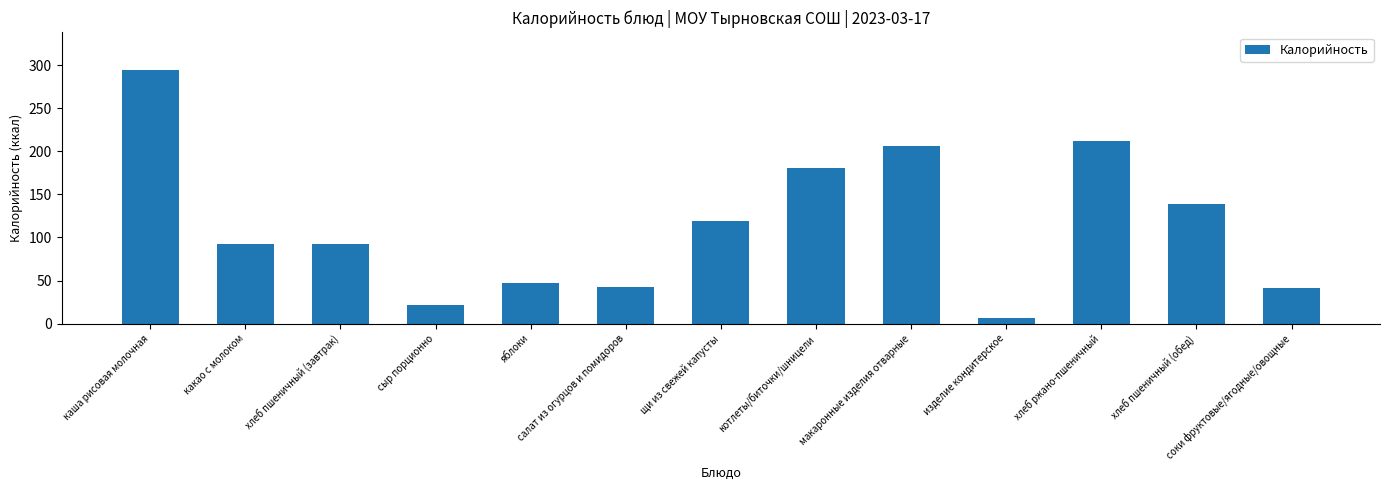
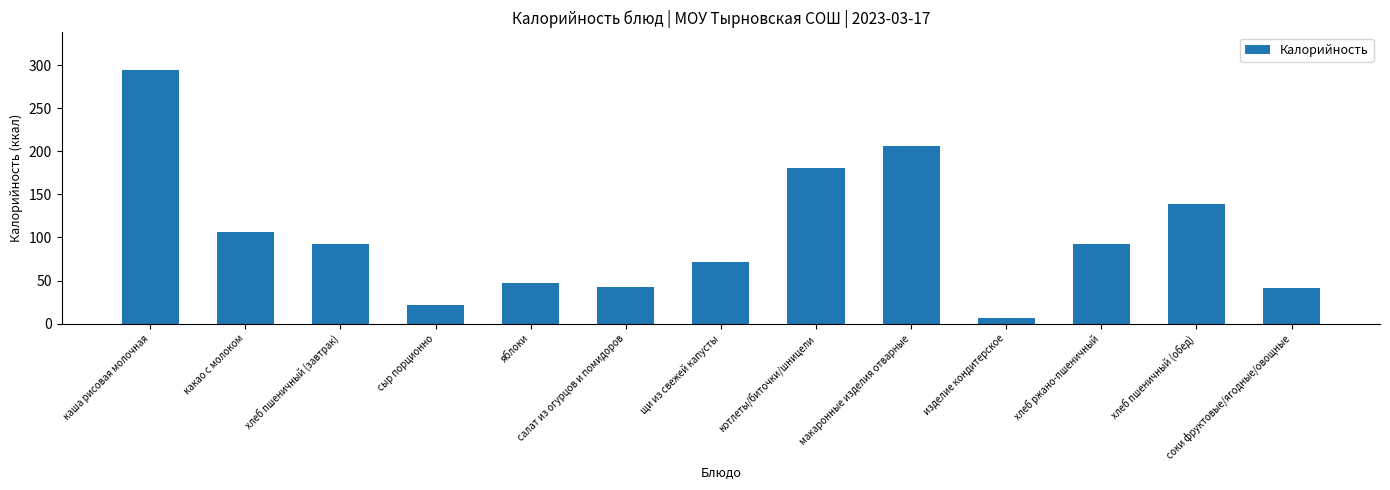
какао с молоком: 90 -> 110
щи из свежей капусты: 120 -> 70
хлеб ржано-пшеничный: 210 -> 90
